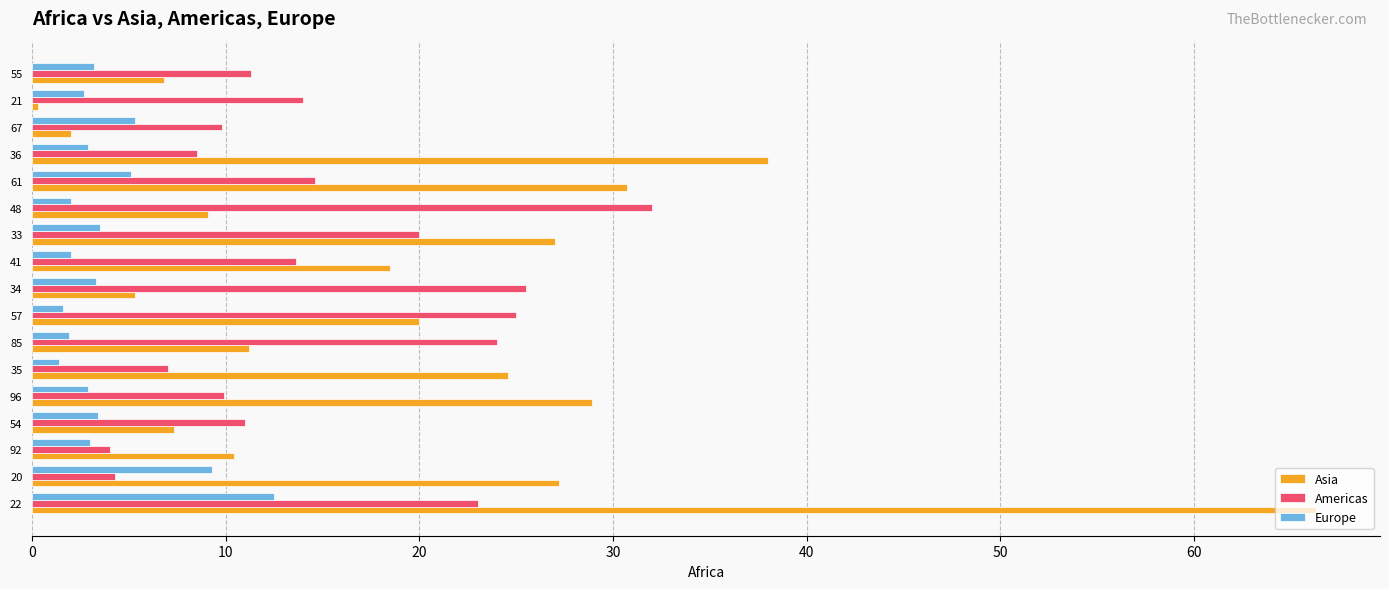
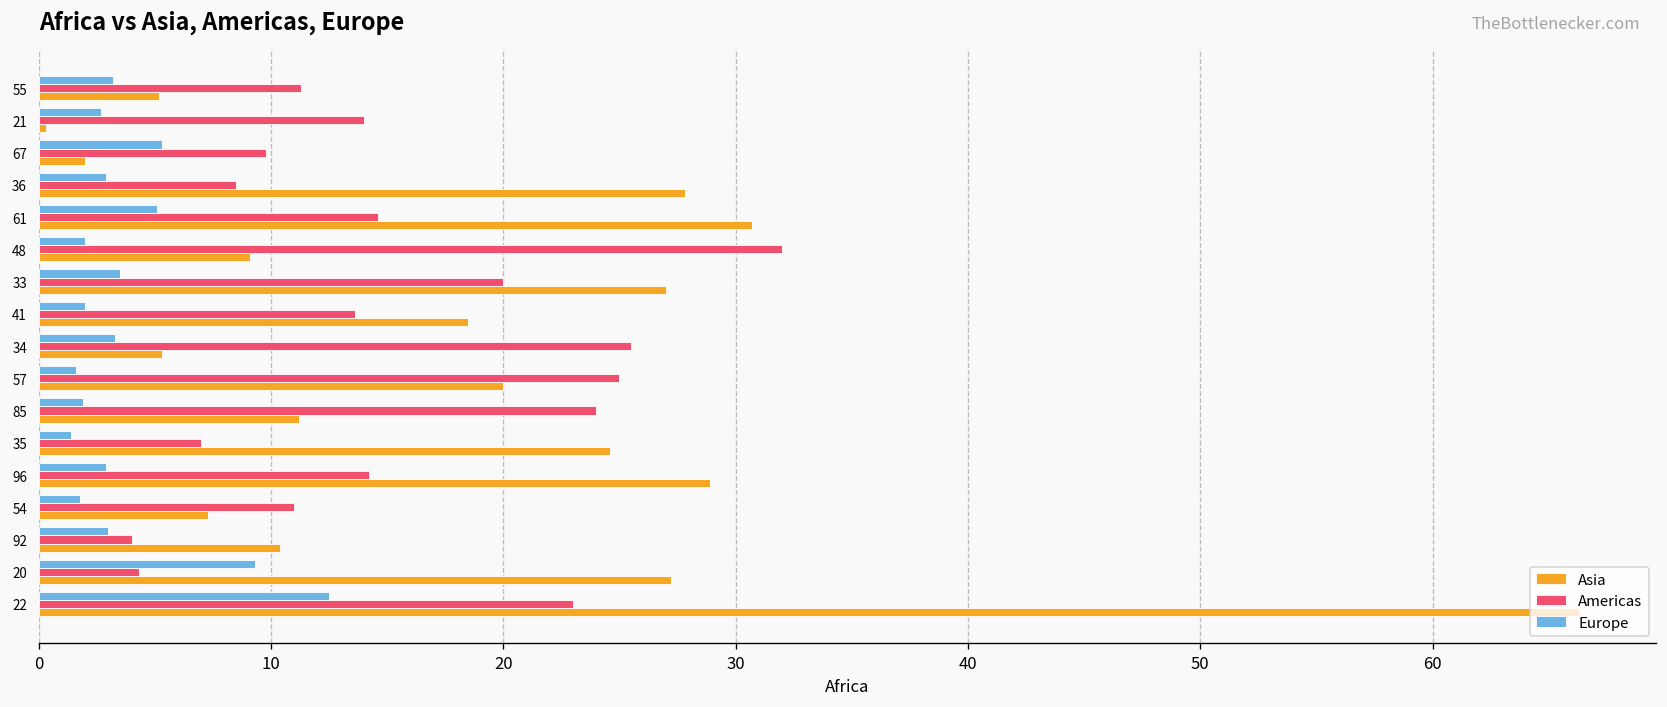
Asia, 55: 6.8 -> 5.2
Asia, 36: 38.0 -> 27.8
Americas, 96: 9.9 -> 14.2
Europe, 54: 3.4 -> 1.8
